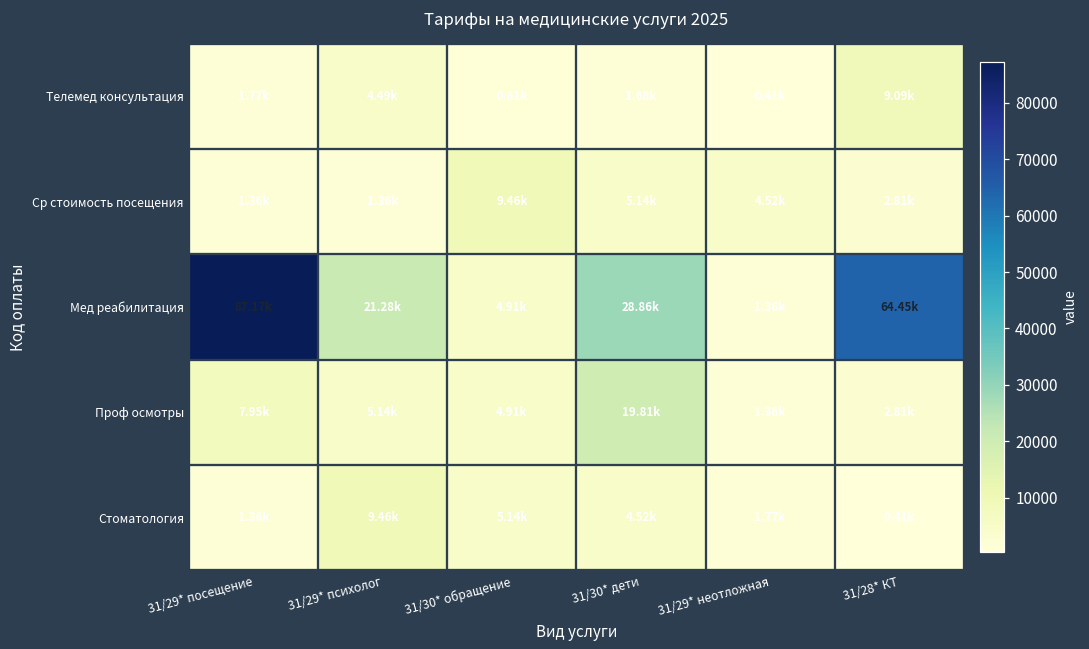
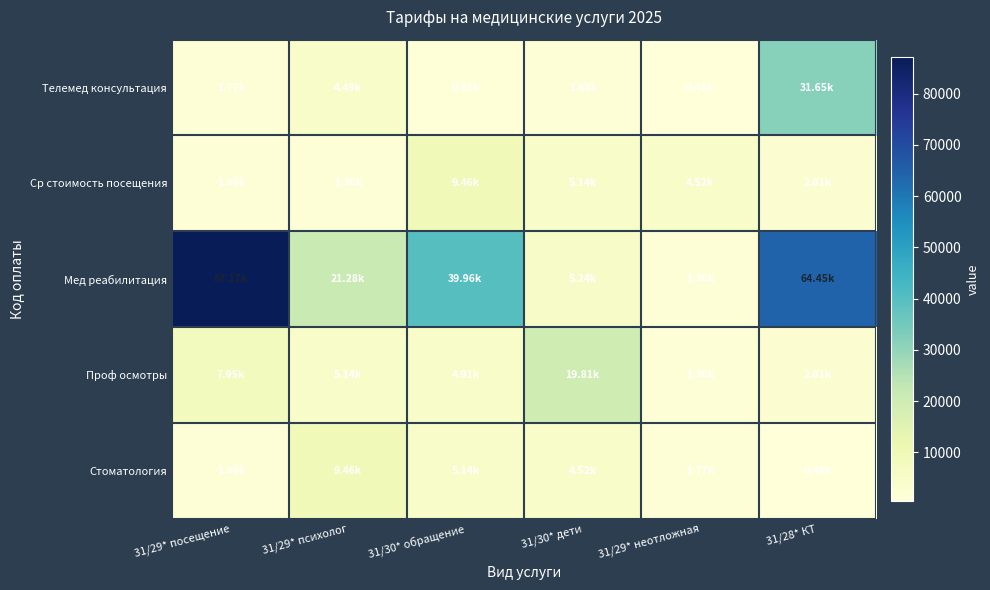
Телемед консультация, 31/28* КТ: 9.09k -> 31.65k
Мед реабилитация, 31/30* обращение: 4.91k -> 39.96k
Мед реабилитация, 31/30* дети: 28.86k -> 5.24k
